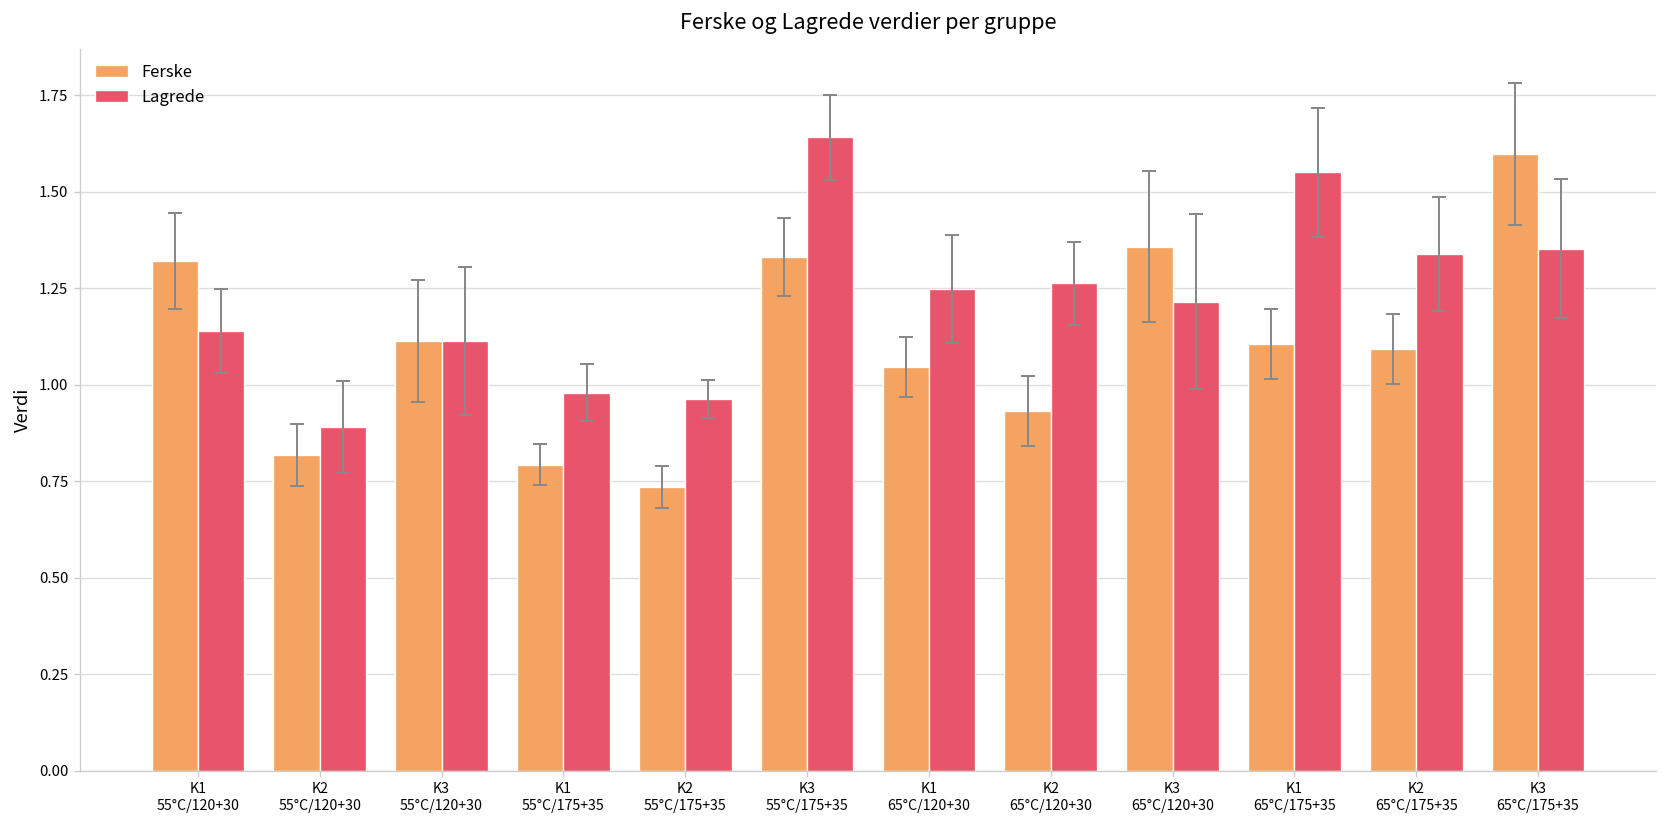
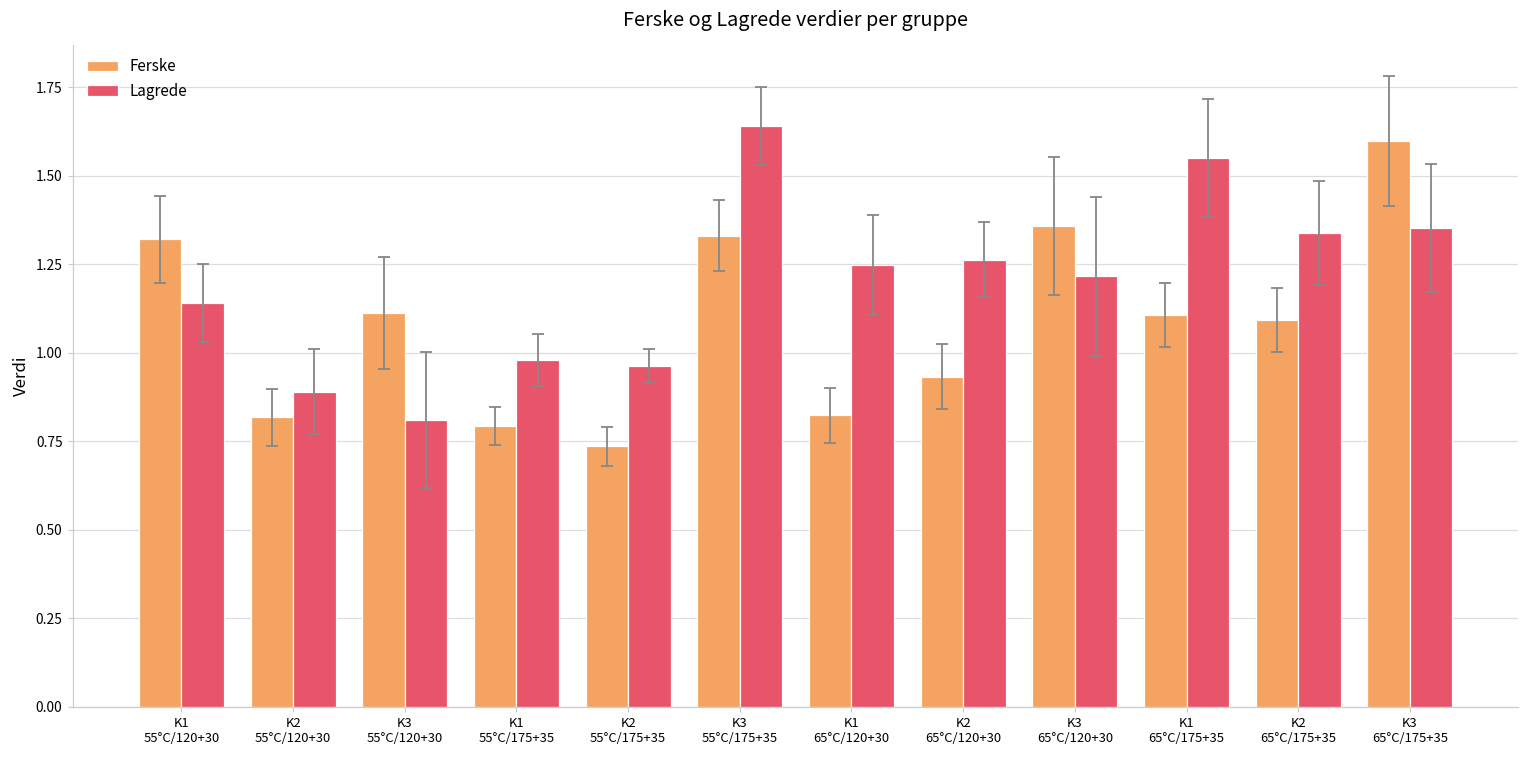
Lagrede, K3 55°C/120+30: 1.11 -> 0.81
Ferske, K1 65°C/120+30: 1.04 -> 0.82
